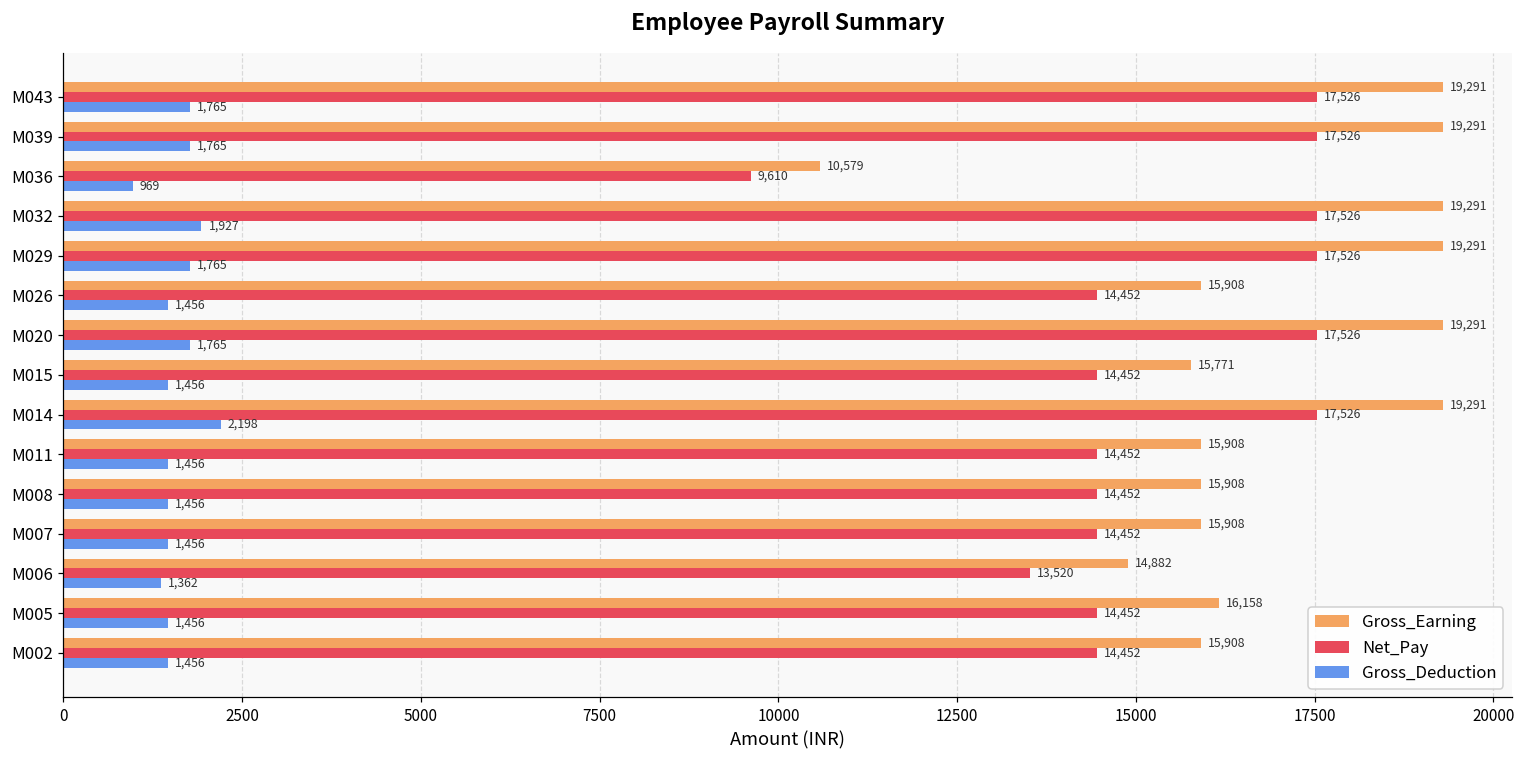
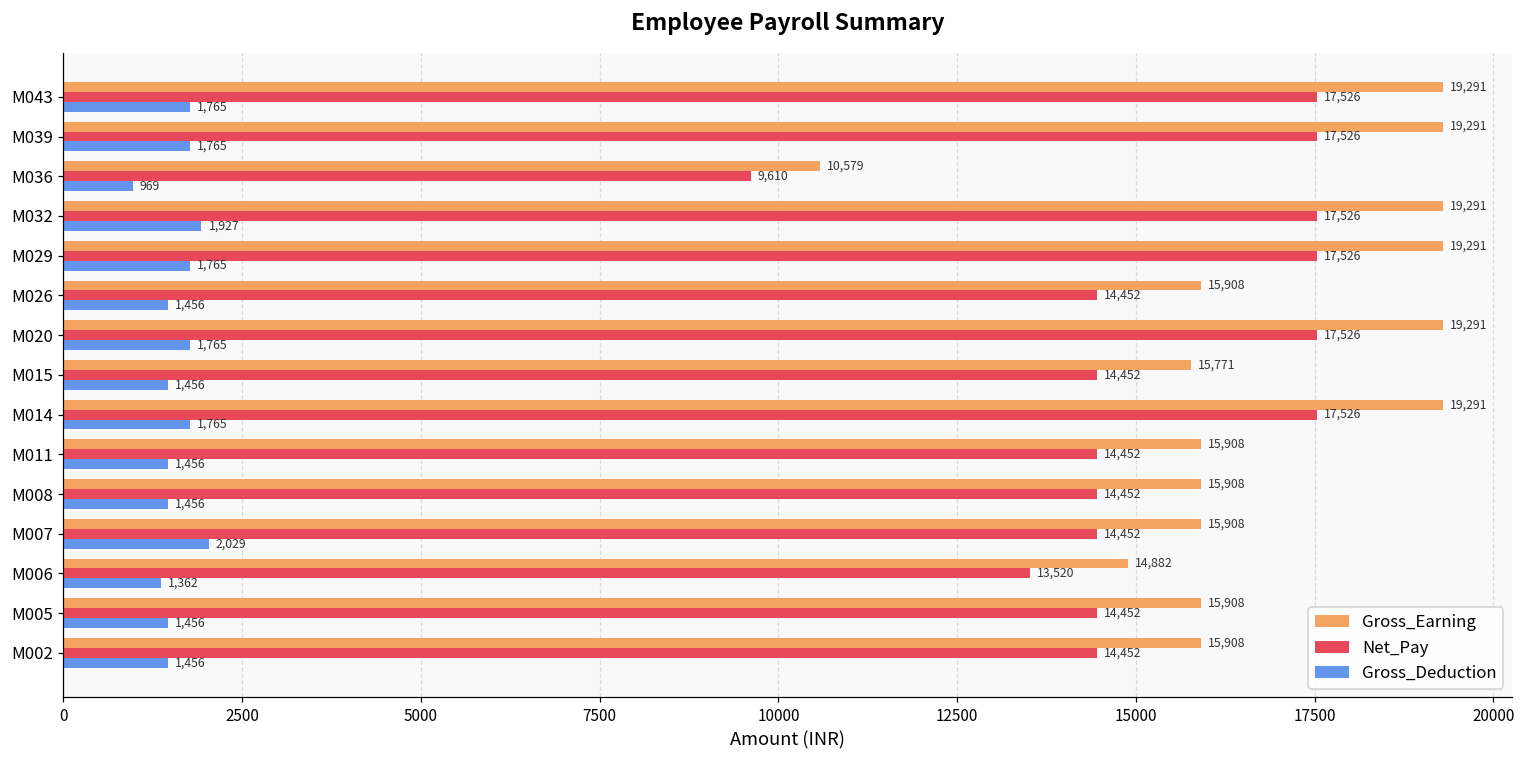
Gross_Deduction, M014: 2,198 -> 1,765
Gross_Deduction, M007: 1,456 -> 2,029
Gross_Earning, M005: 16,158 -> 15,908
